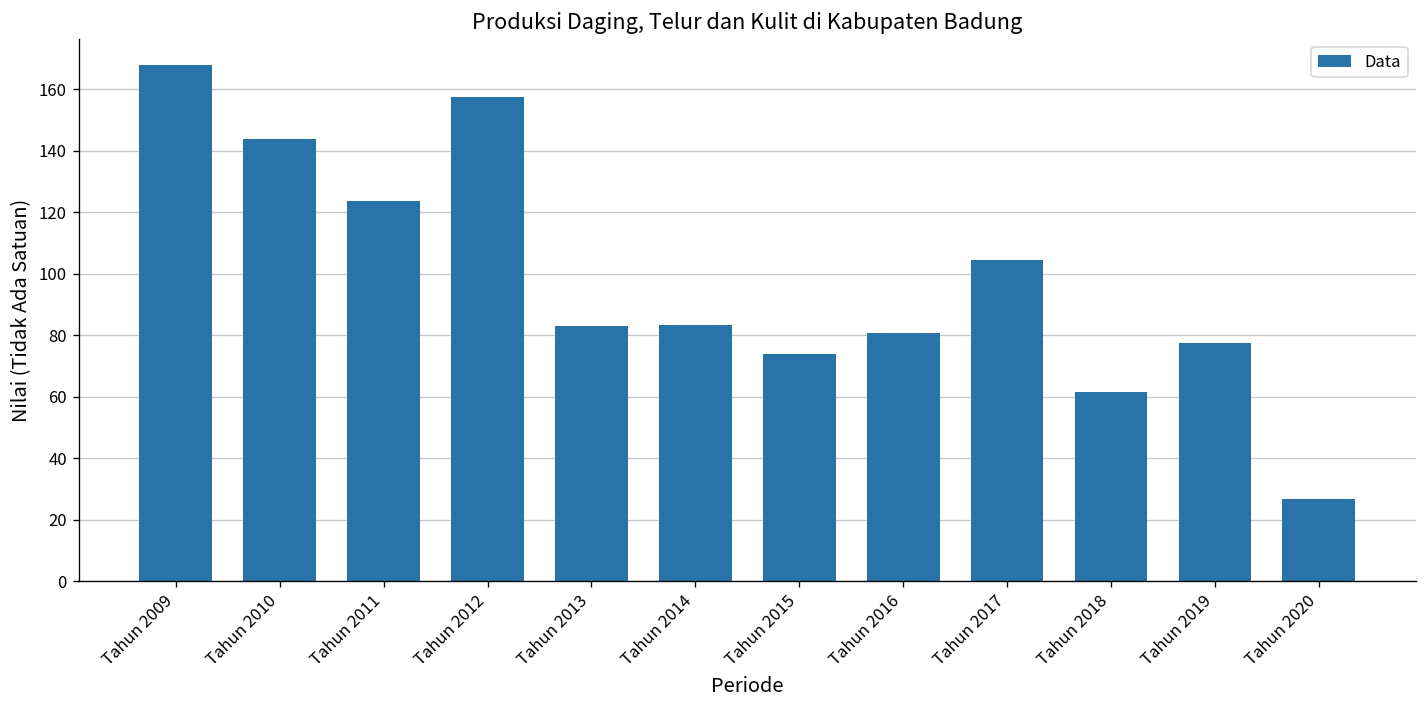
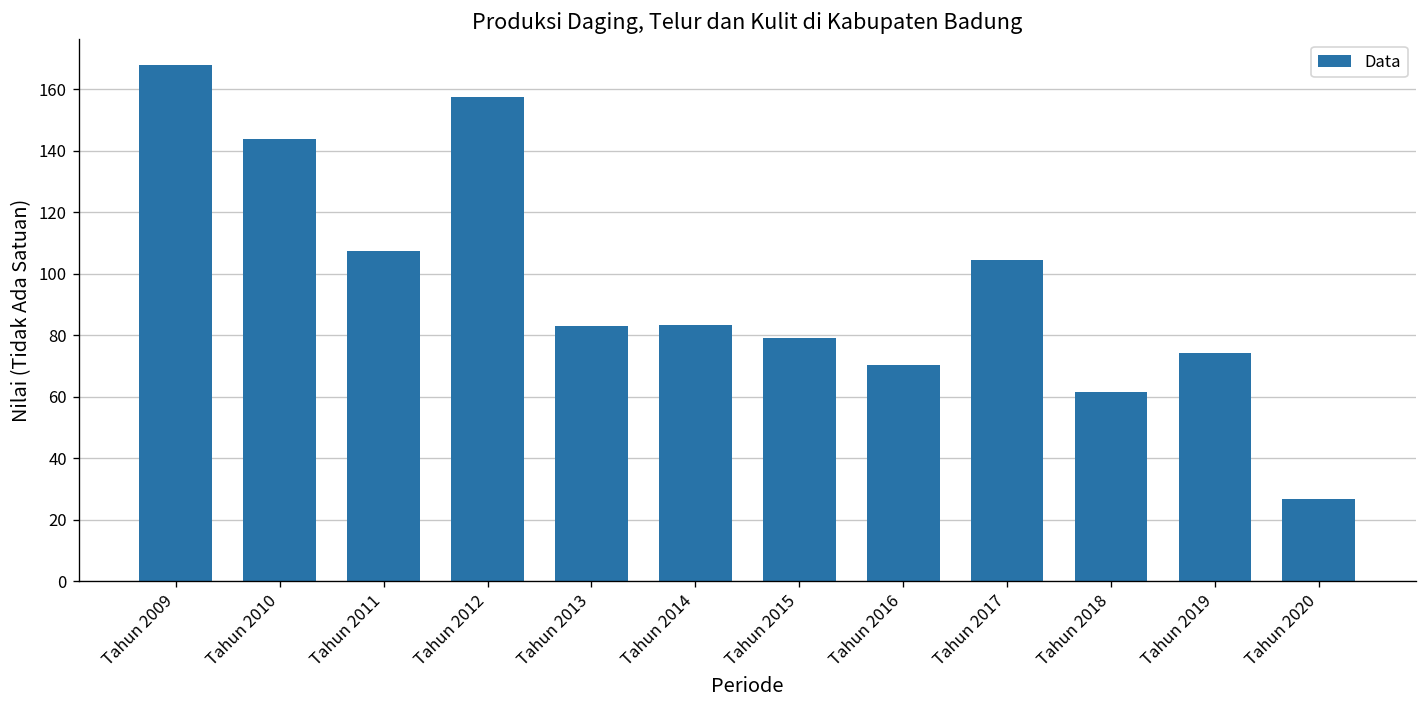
Tahun 2011: 124 -> 107
Tahun 2015: 74 -> 79
Tahun 2016: 81 -> 70
Tahun 2019: 78 -> 74
